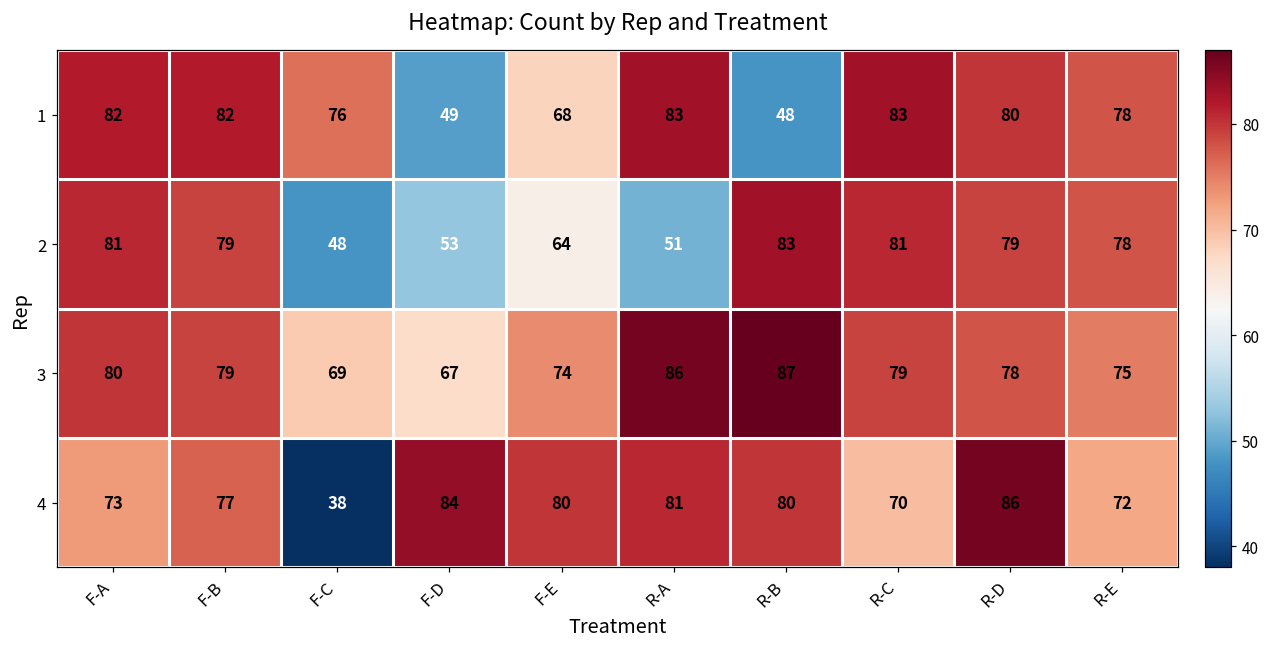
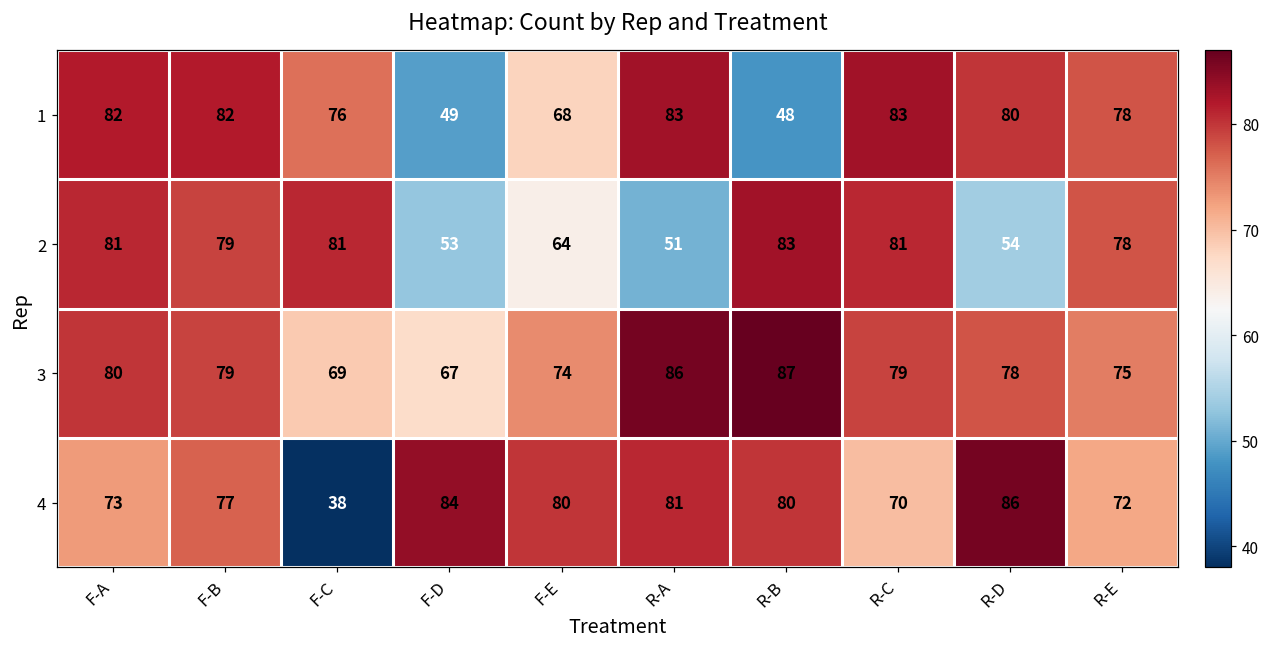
2, F-C: 48 -> 81
2, R-D: 79 -> 54
